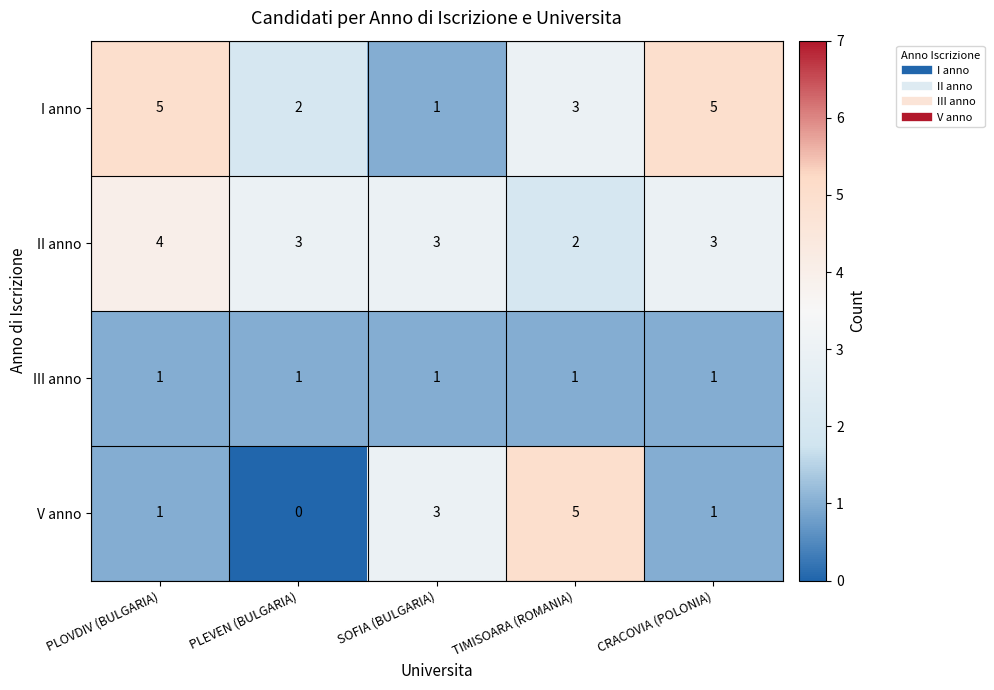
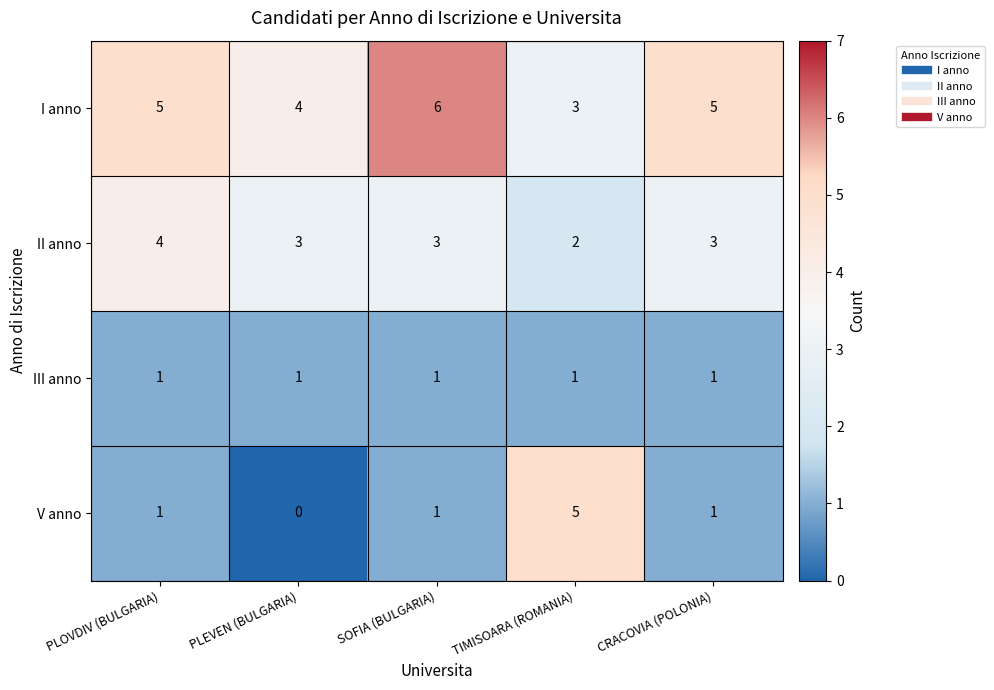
I anno, PLEVEN (BULGARIA): 2 -> 4
I anno, SOFIA (BULGARIA): 1 -> 6
V anno, SOFIA (BULGARIA): 3 -> 1
